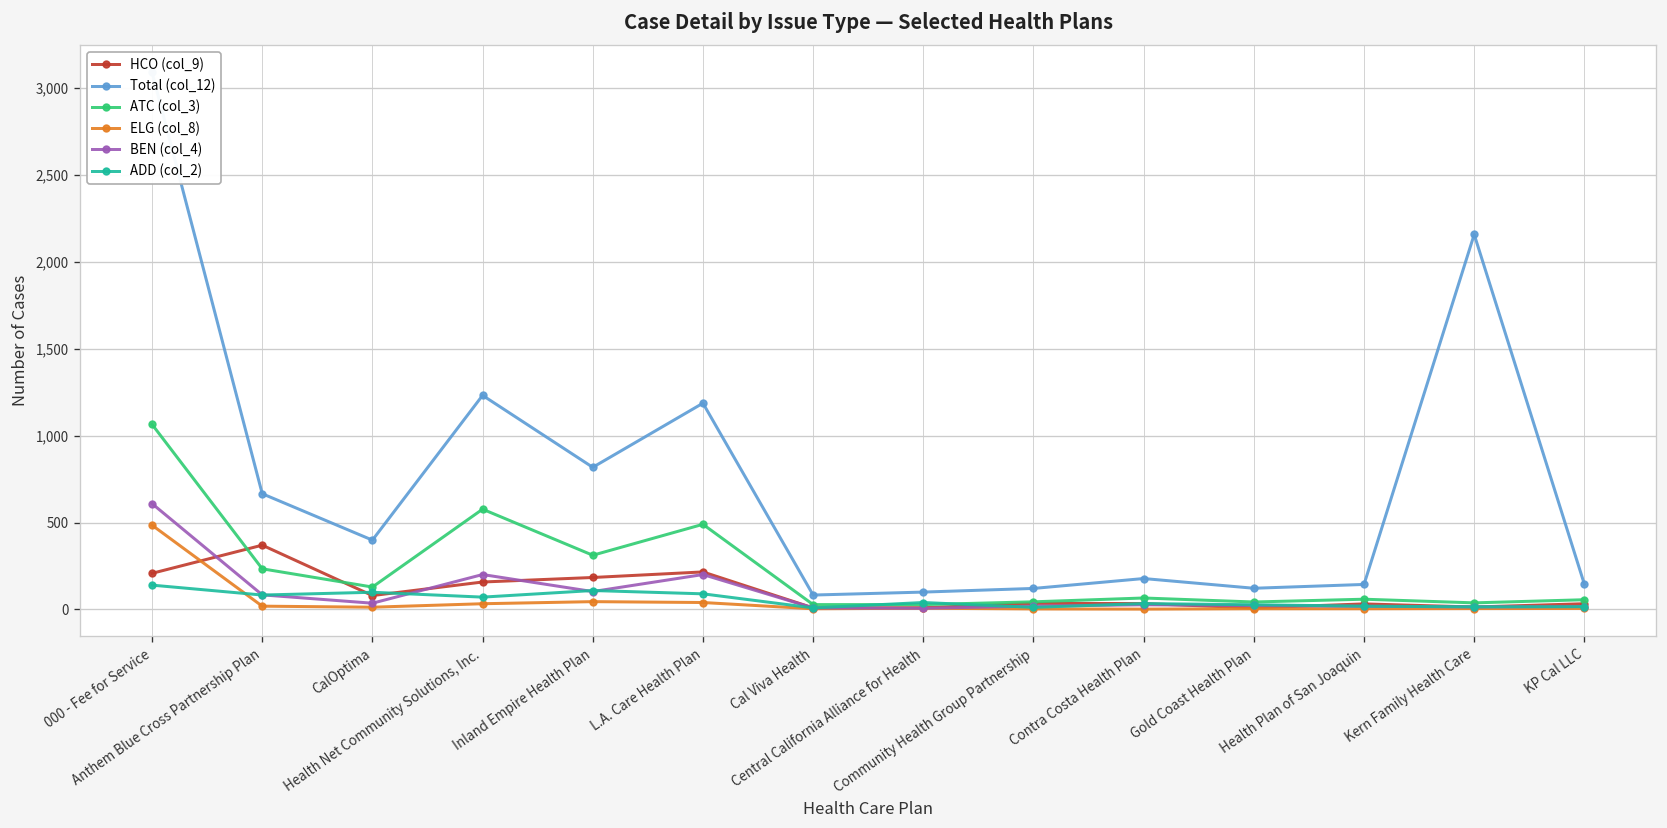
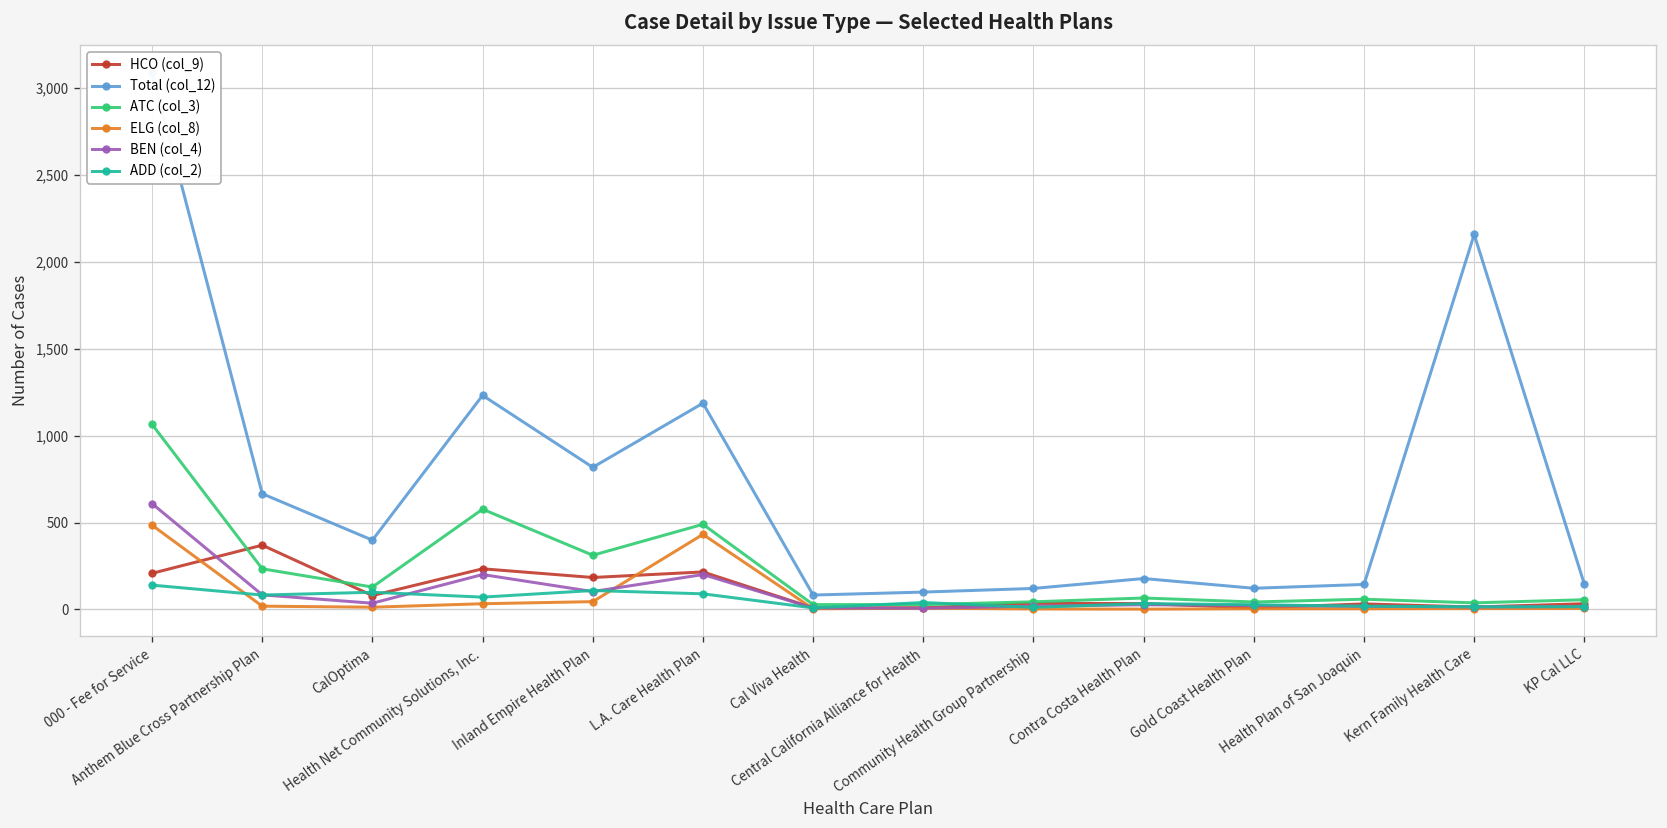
HCO (col_9), Health Net Community Solutions, Inc.: 160 -> 230
ELG (col_8), L.A. Care Health Plan: 40 -> 430
